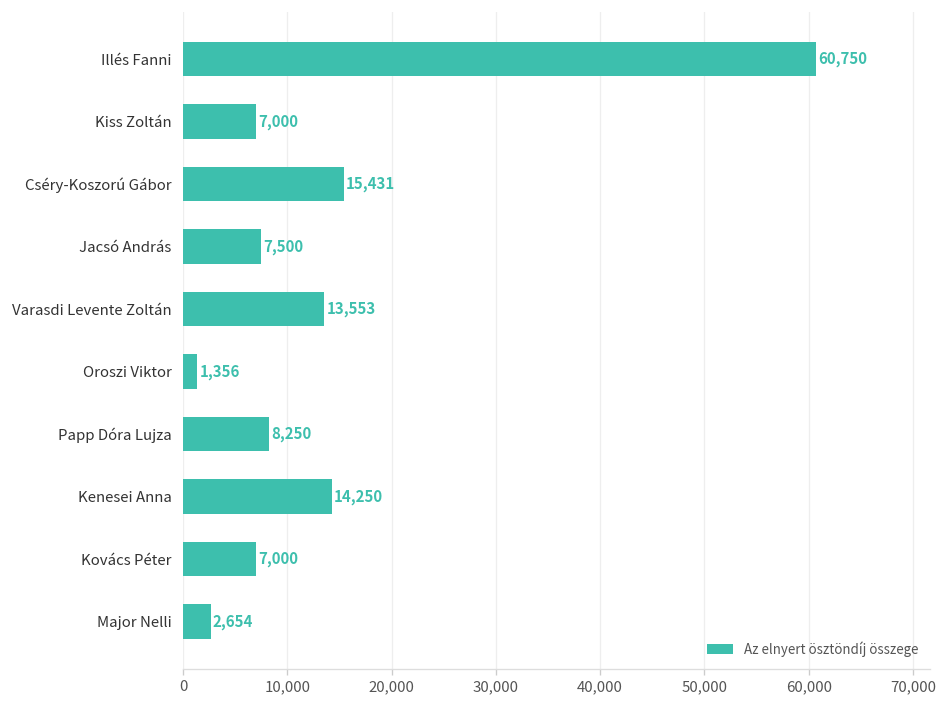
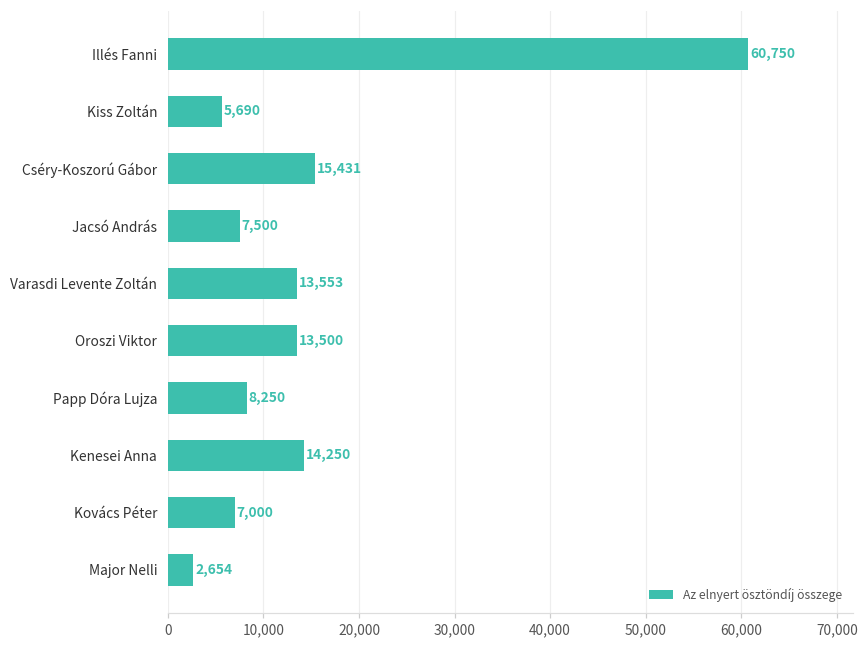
Kiss Zoltán: 7,000 -> 5,690
Oroszi Viktor: 1,356 -> 13,500
